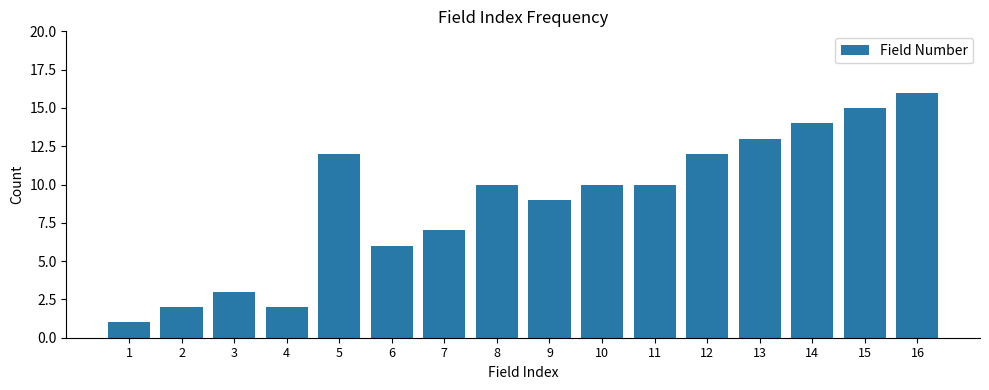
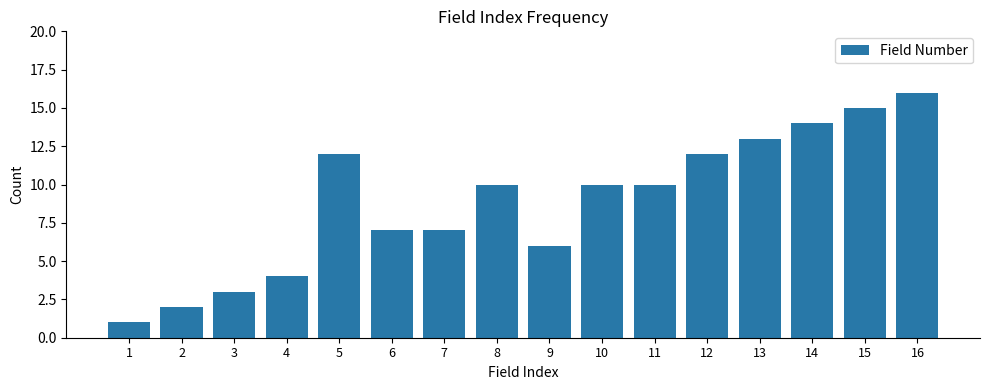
4: 2 -> 4
6: 6 -> 7
9: 9 -> 6
